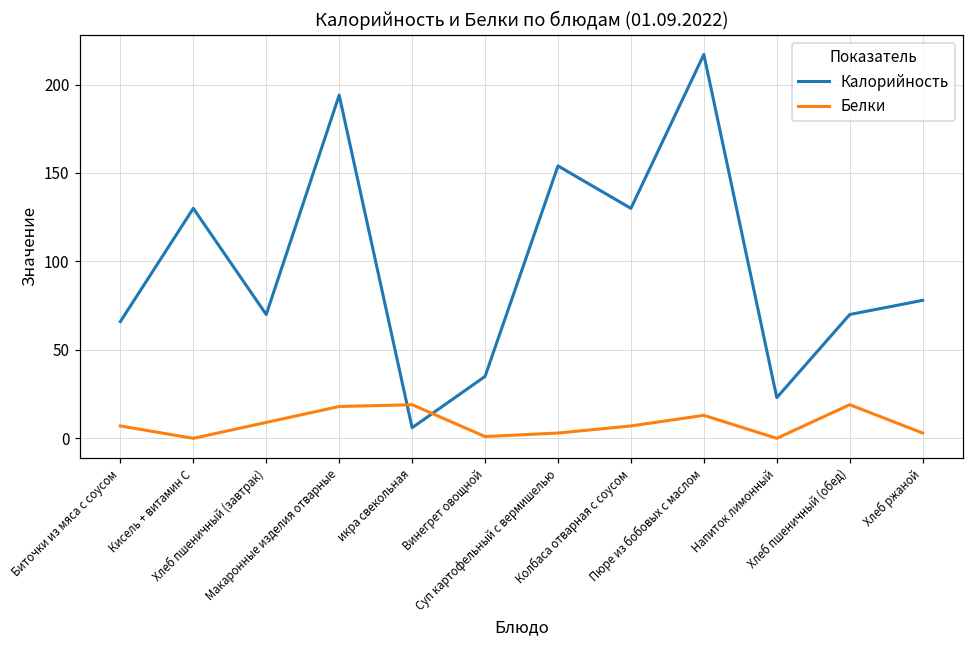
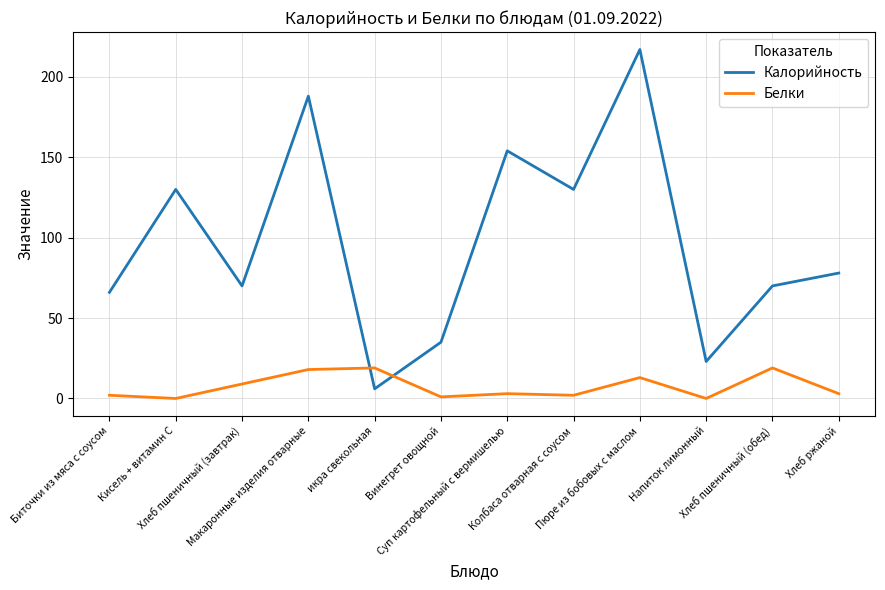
Белки, Биточки из мяса с соусом: 7 -> 2
Калорийность, Макаронные изделия отварные: 194 -> 188
Белки, Колбаса отварная с соусом: 7 -> 2
